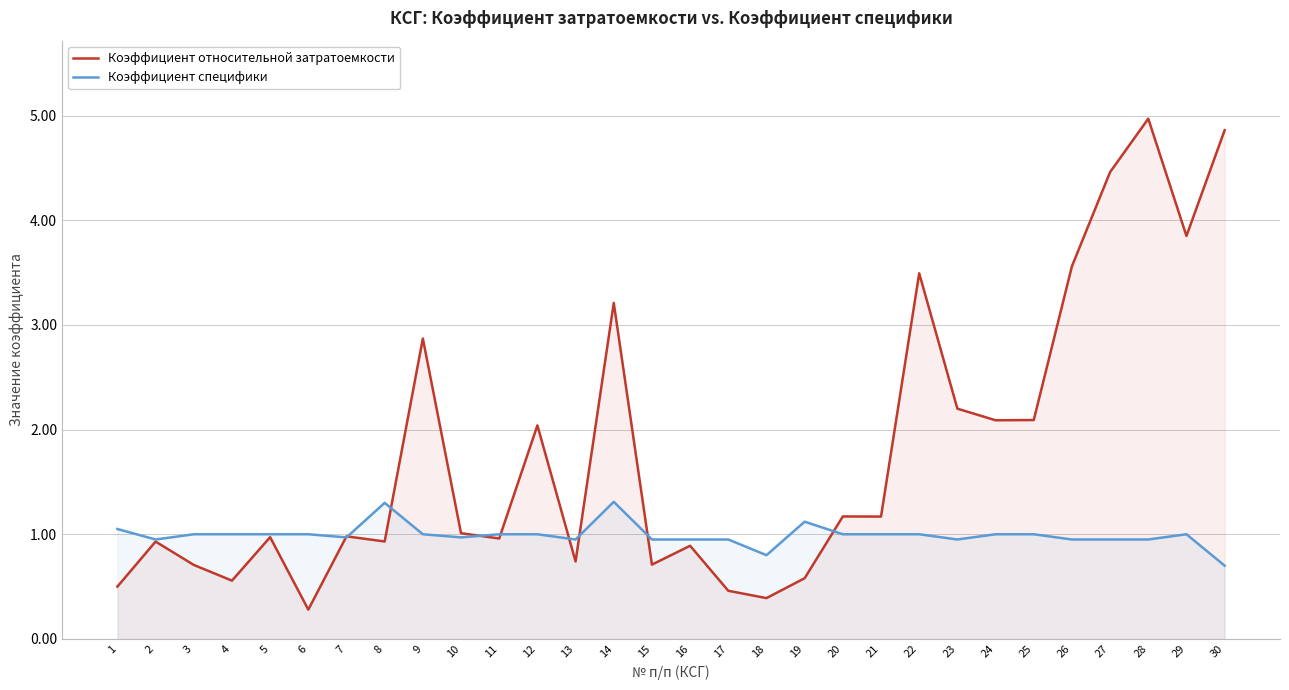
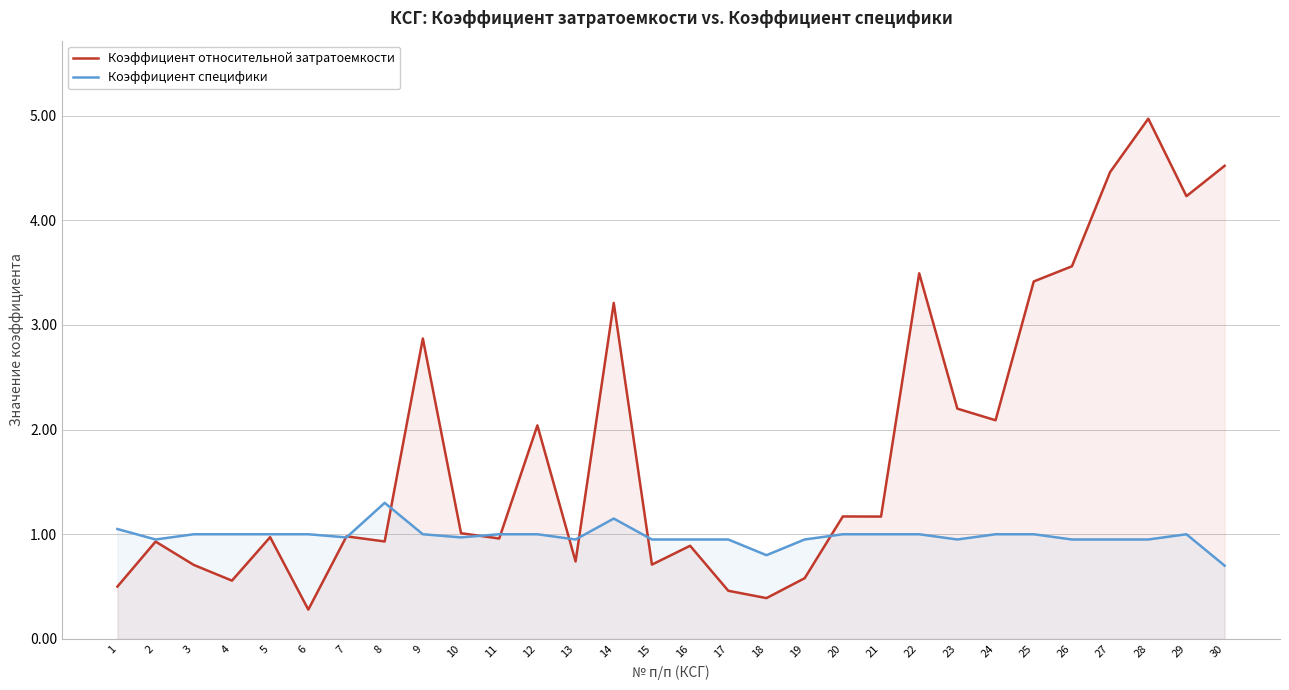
Коэффициент специфики, 14: 1.31 -> 1.15
Коэффициент специфики, 19: 1.12 -> 0.95
Коэффициент относительной затратоемкости, 25: 2.09 -> 3.42
Коэффициент относительной затратоемкости, 29: 3.85 -> 4.23
Коэффициент относительной затратоемкости, 30: 4.86 -> 4.52
